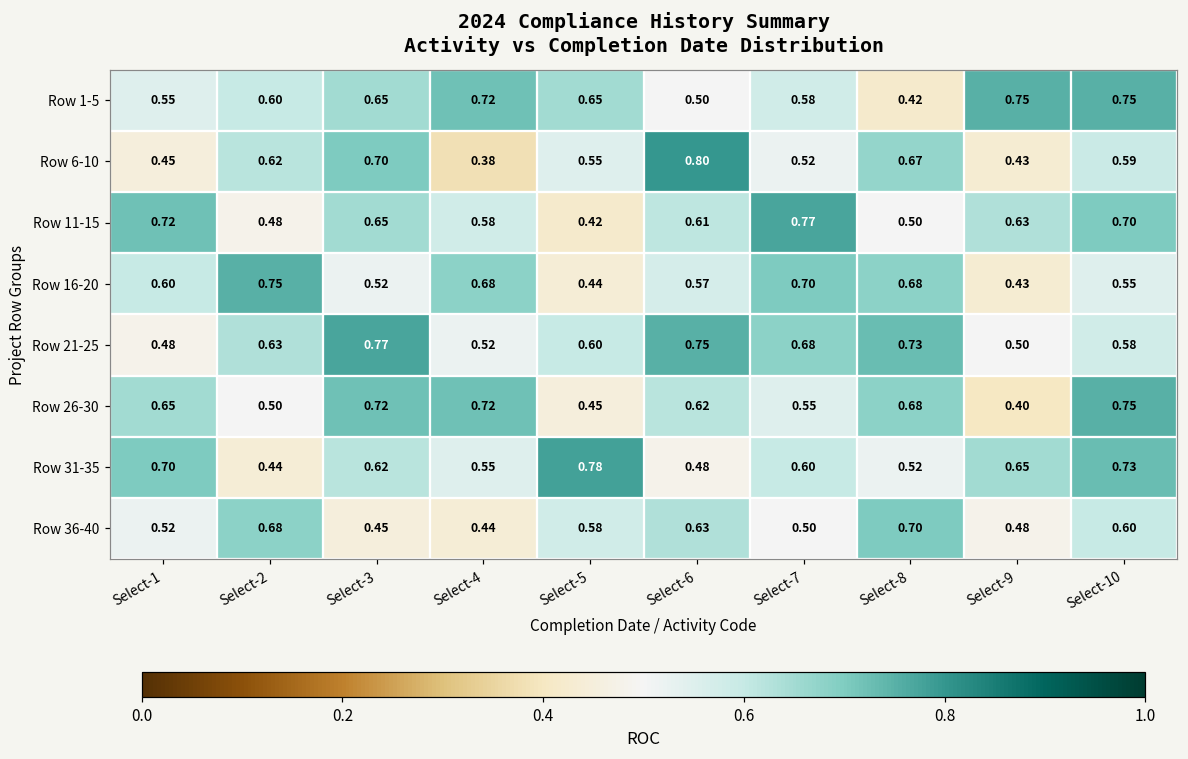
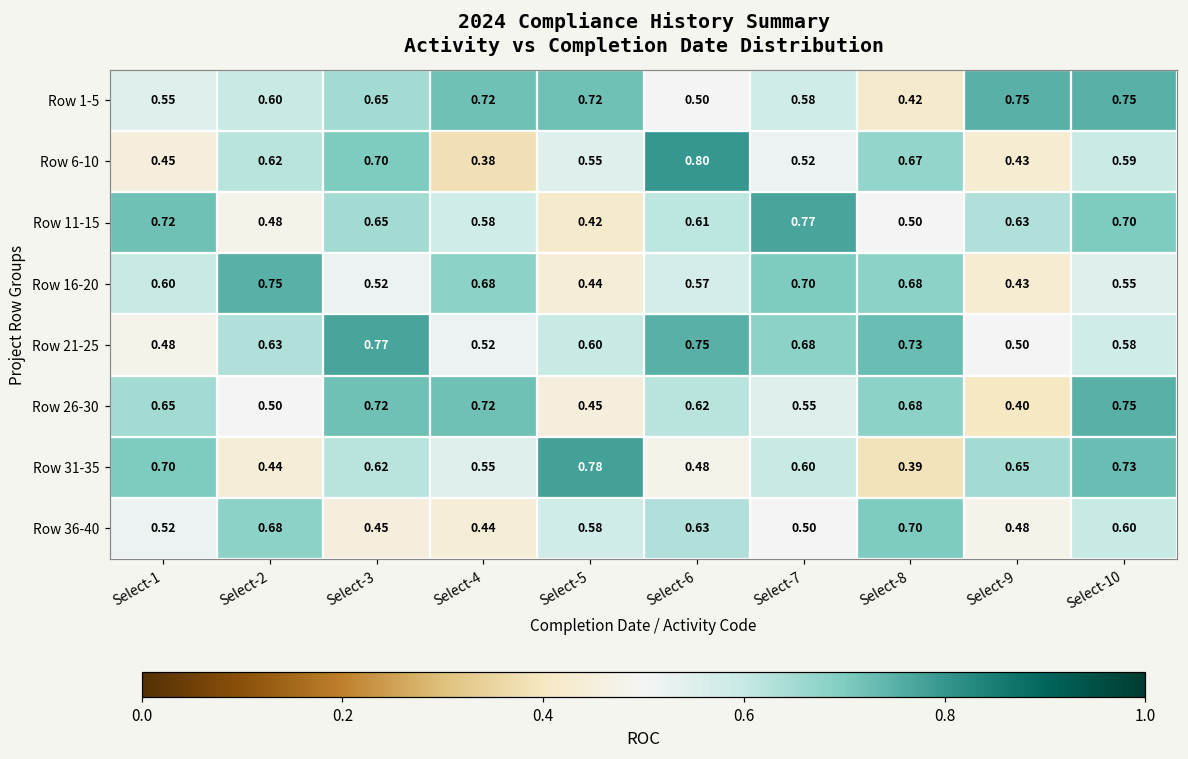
Row 1-5, Select-5: 0.65 -> 0.72
Row 31-35, Select-8: 0.52 -> 0.39
